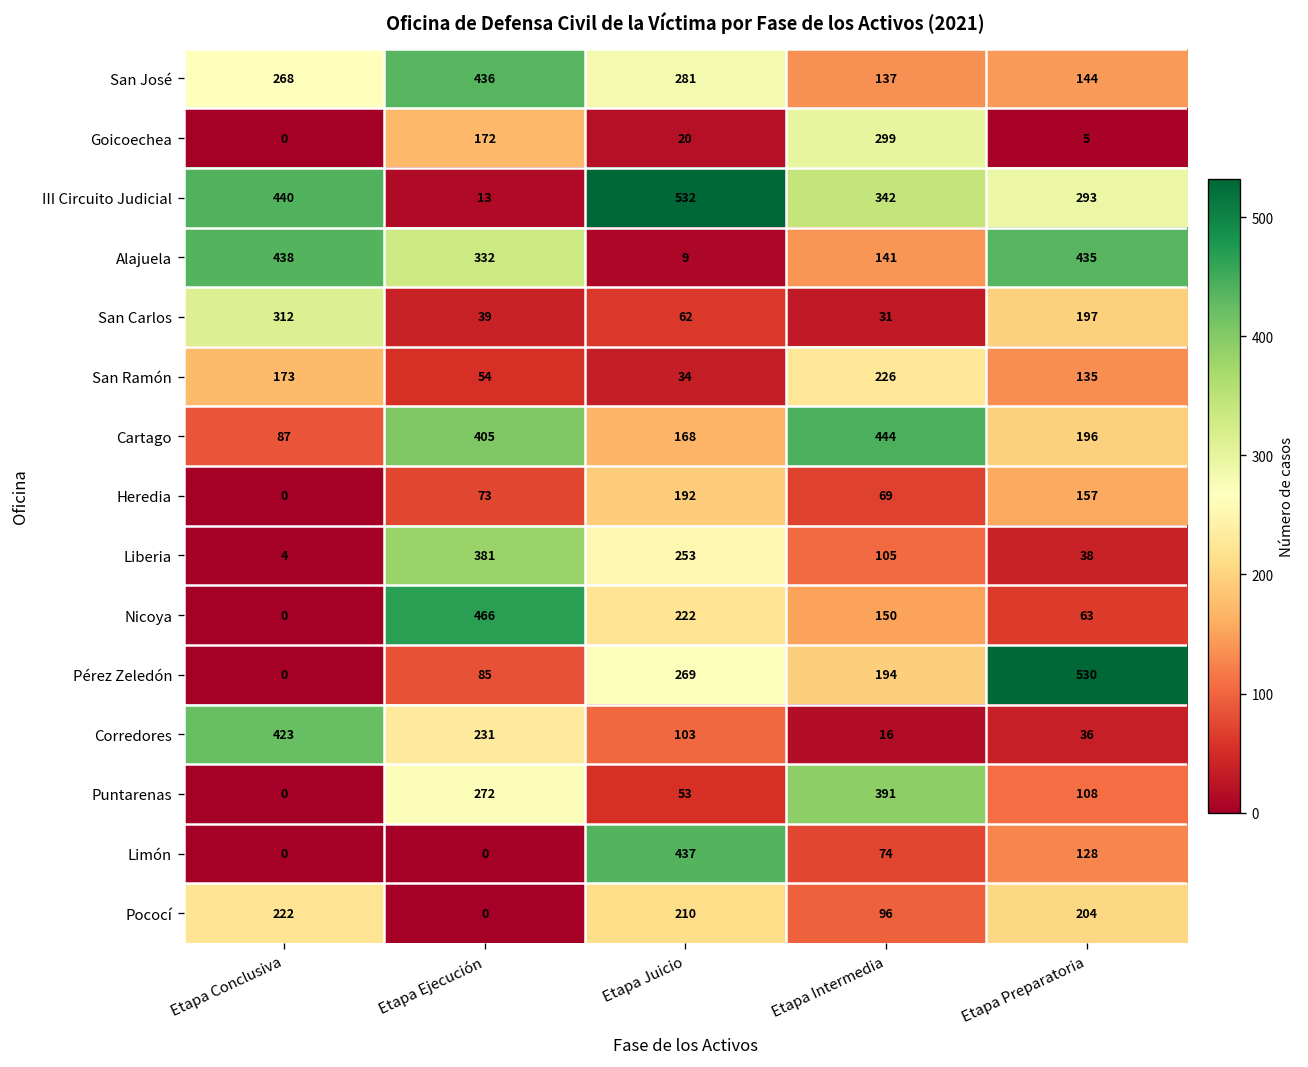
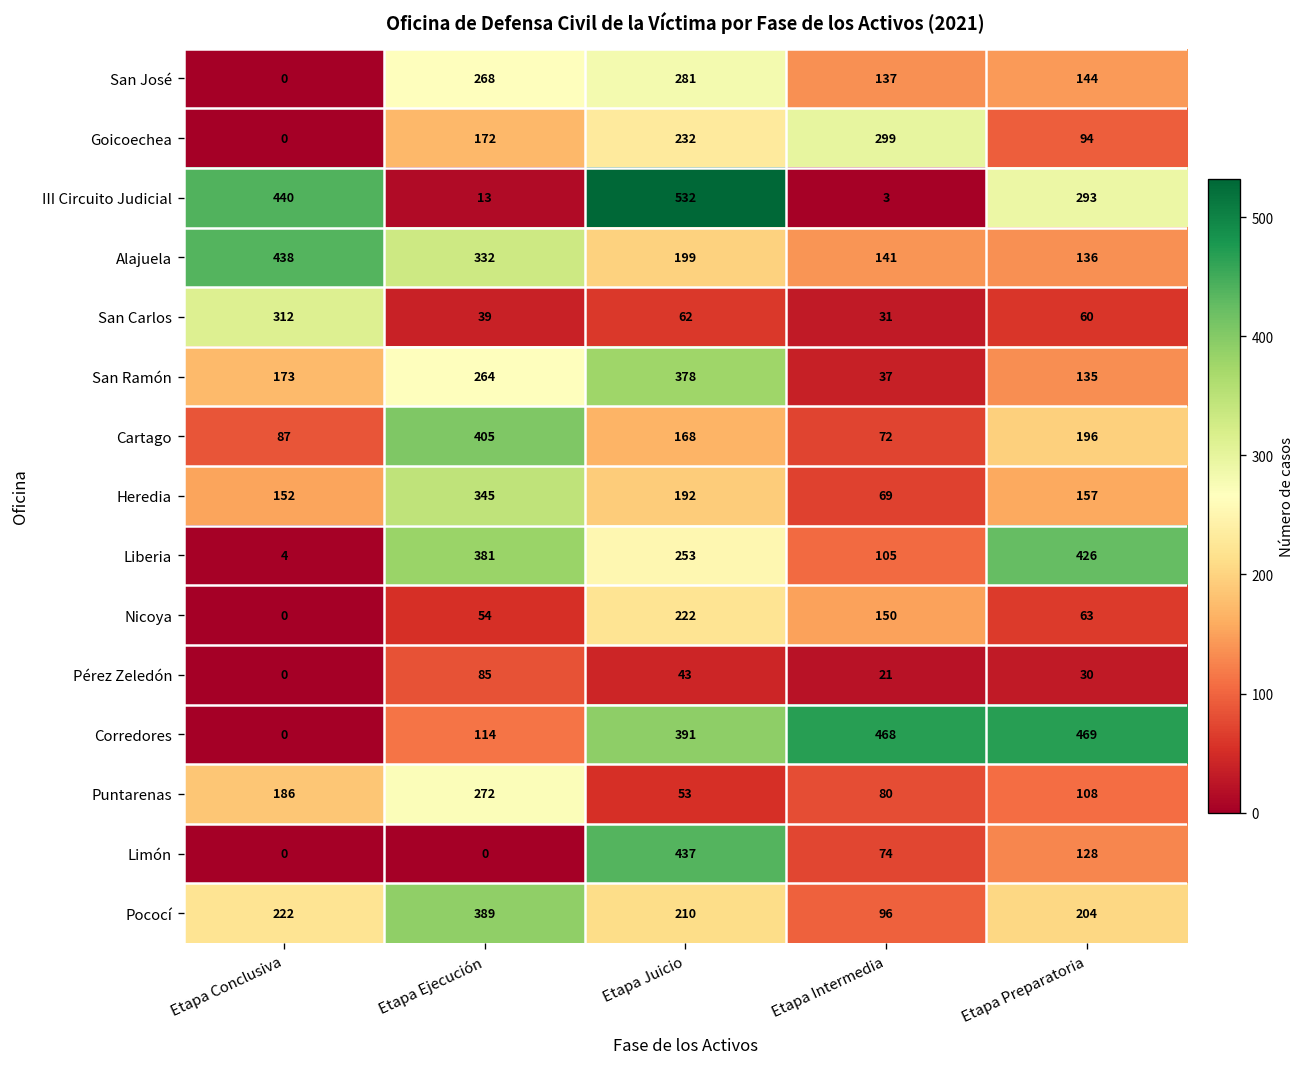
San José, Etapa Conclusiva: 268 -> 0
San José, Etapa Ejecución: 436 -> 268
Goicoechea, Etapa Juicio: 20 -> 232
Goicoechea, Etapa Preparatoria: 5 -> 94
III Circuito Judicial, Etapa Intermedia: 342 -> 3
Alajuela, Etapa Juicio: 9 -> 199
Alajuela, Etapa Preparatoria: 435 -> 136
San Carlos, Etapa Preparatoria: 197 -> 60
San Ramón, Etapa Ejecución: 54 -> 264
San Ramón, Etapa Juicio: 34 -> 378
San Ramón, Etapa Intermedia: 226 -> 37
Cartago, Etapa Intermedia: 444 -> 72
Heredia, Etapa Conclusiva: 0 -> 152
Heredia, Etapa Ejecución: 73 -> 345
Liberia, Etapa Preparatoria: 38 -> 426
Nicoya, Etapa Ejecución: 466 -> 54
Pérez Zeledón, Etapa Juicio: 269 -> 43
Pérez Zeledón, Etapa Intermedia: 194 -> 21
Pérez Zeledón, Etapa Preparatoria: 530 -> 30
Corredores, Etapa Conclusiva: 423 -> 0
Corredores, Etapa Ejecución: 231 -> 114
Corredores, Etapa Juicio: 103 -> 391
Corredores, Etapa Intermedia: 16 -> 468
Corredores, Etapa Preparatoria: 36 -> 469
Puntarenas, Etapa Conclusiva: 0 -> 186
Puntarenas, Etapa Intermedia: 391 -> 80
Pococí, Etapa Ejecución: 0 -> 389
